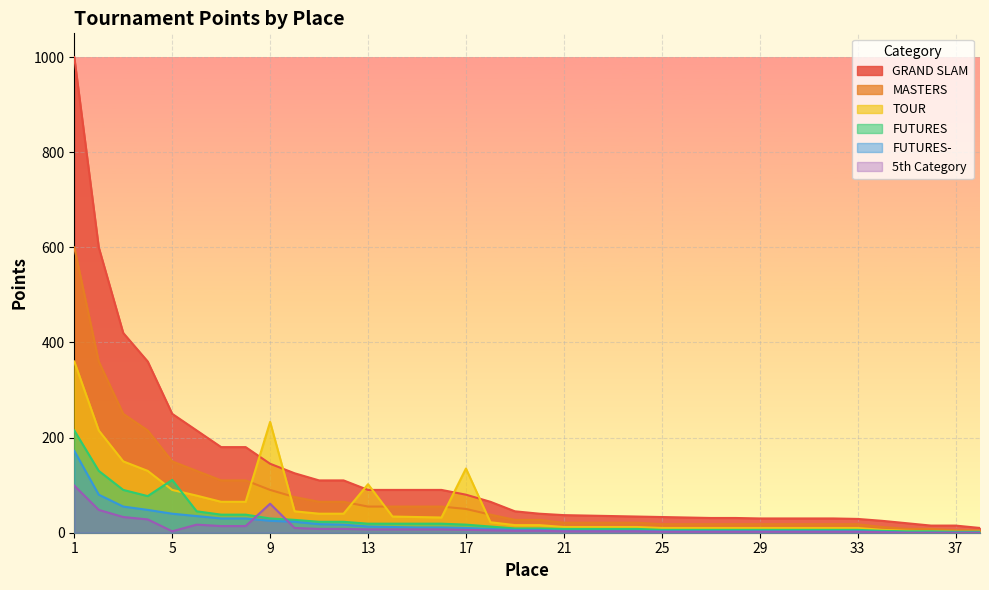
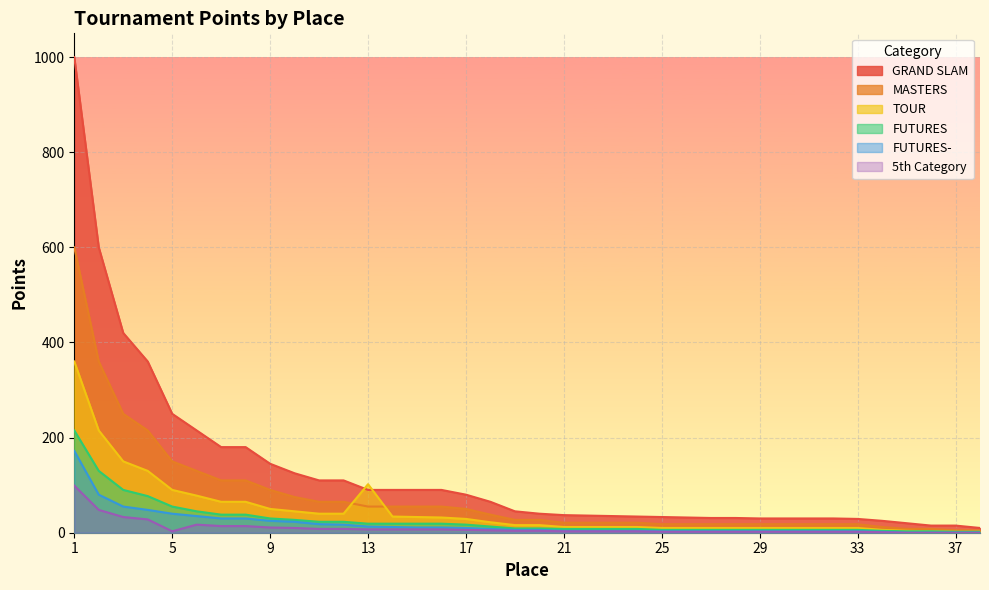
FUTURES, 5: 110 -> 60
TOUR, 9: 230 -> 50
5th Category, 9: 60 -> 10
TOUR, 17: 140 -> 30
